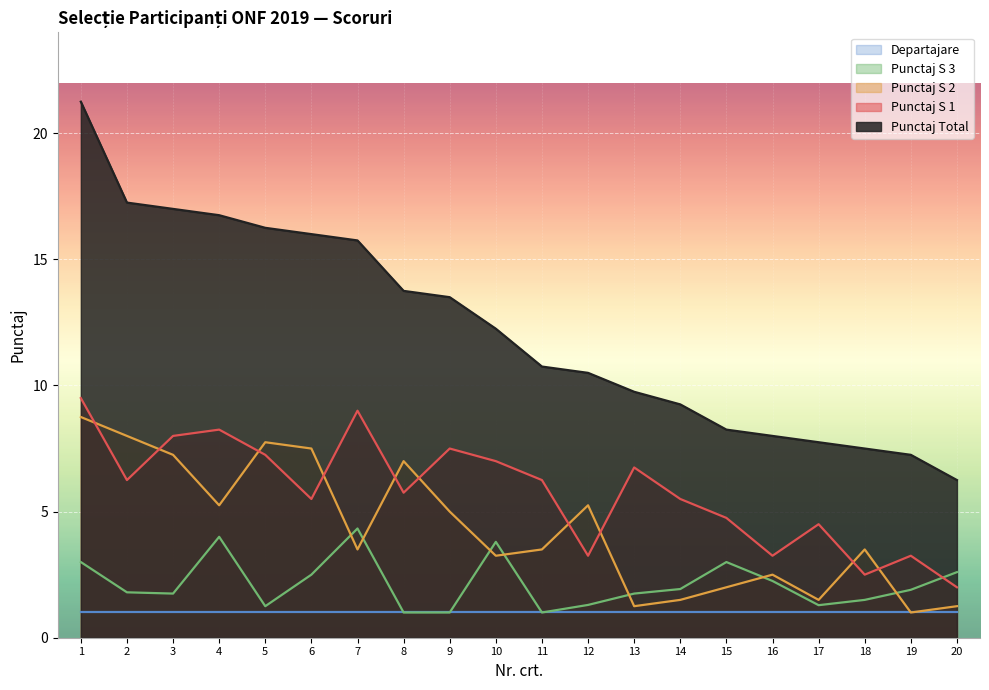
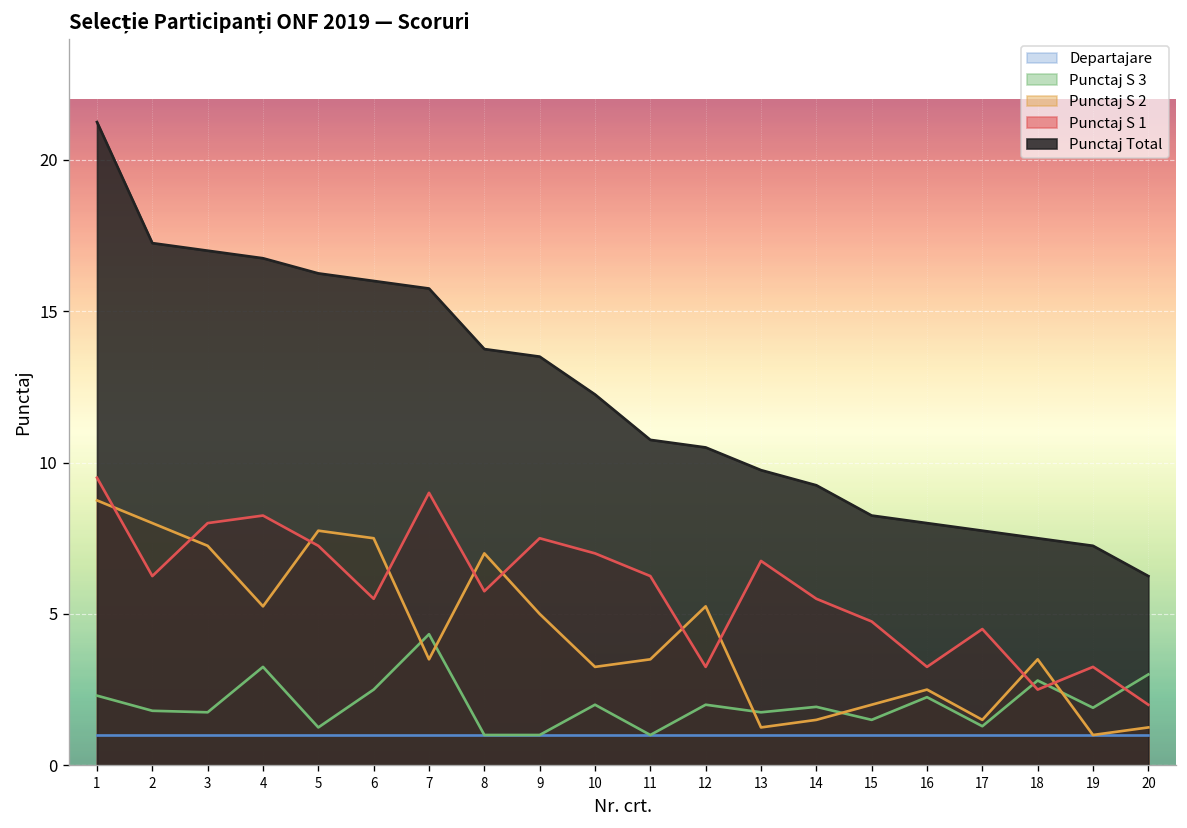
Punctaj S 3, 1: 3.0 -> 2.3
Punctaj S 3, 4: 4.0 -> 3.3
Punctaj S 3, 10: 3.8 -> 2.0
Punctaj S 3, 12: 1.3 -> 2.0
Punctaj S 3, 15: 3.0 -> 1.5
Punctaj S 3, 18: 1.5 -> 2.8
Punctaj S 3, 20: 2.6 -> 3.0
